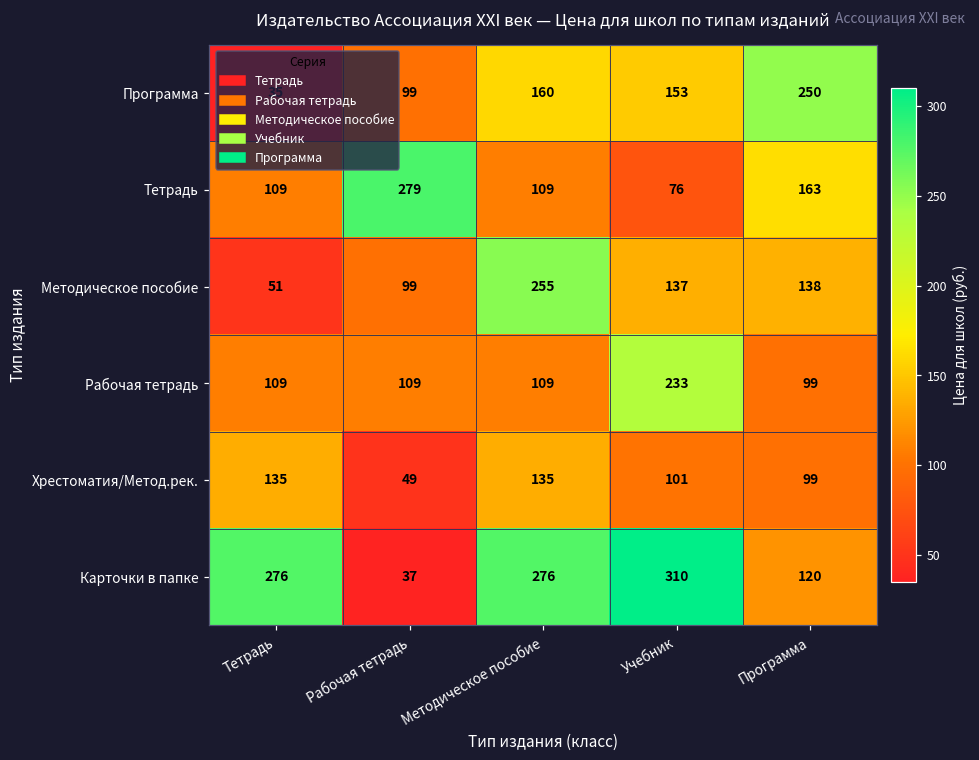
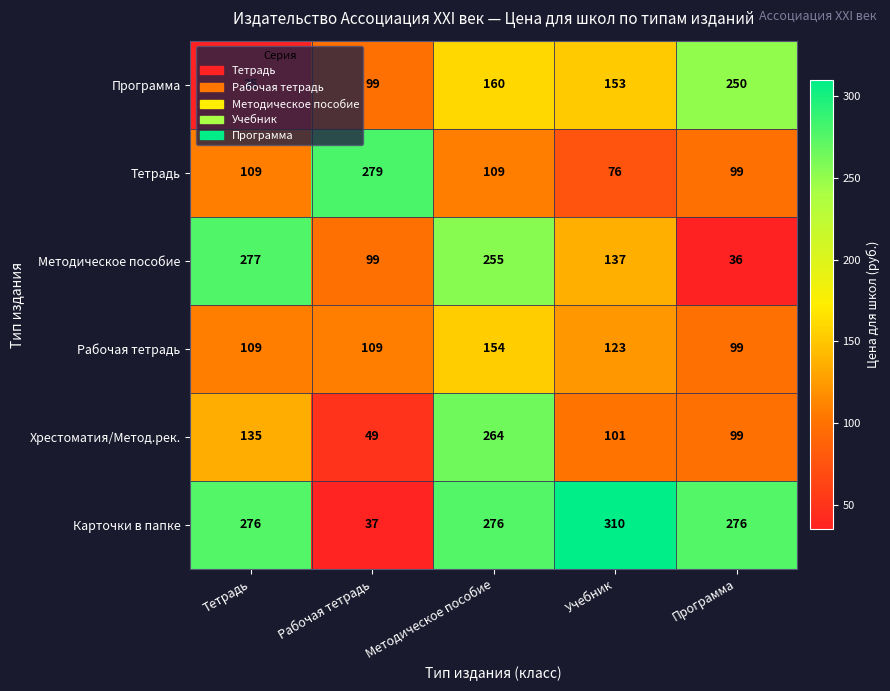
Тетрадь, Программа: 163 -> 99
Методическое пособие, Тетрадь: 51 -> 277
Методическое пособие, Программа: 138 -> 36
Рабочая тетрадь, Методическое пособие: 109 -> 154
Рабочая тетрадь, Учебник: 233 -> 123
Хрестоматия/Метод.рек., Методическое пособие: 135 -> 264
Карточки в папке, Программа: 120 -> 276
